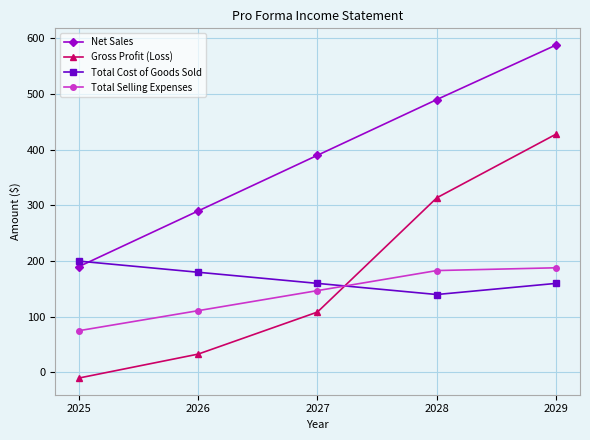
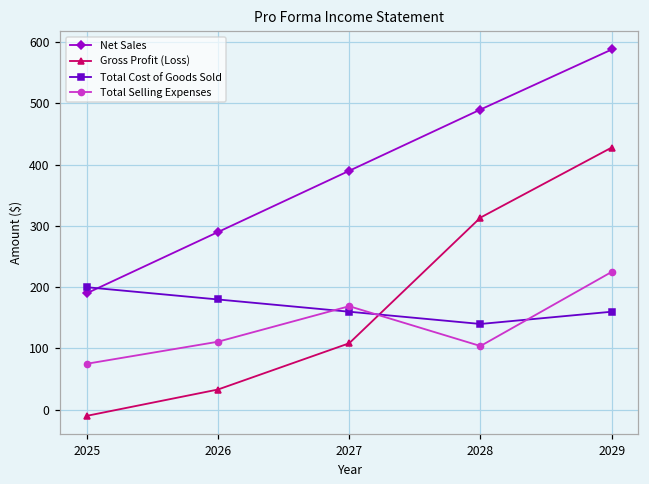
Total Selling Expenses, 2027: 150 -> 170
Total Selling Expenses, 2028: 180 -> 100
Total Selling Expenses, 2029: 190 -> 230
